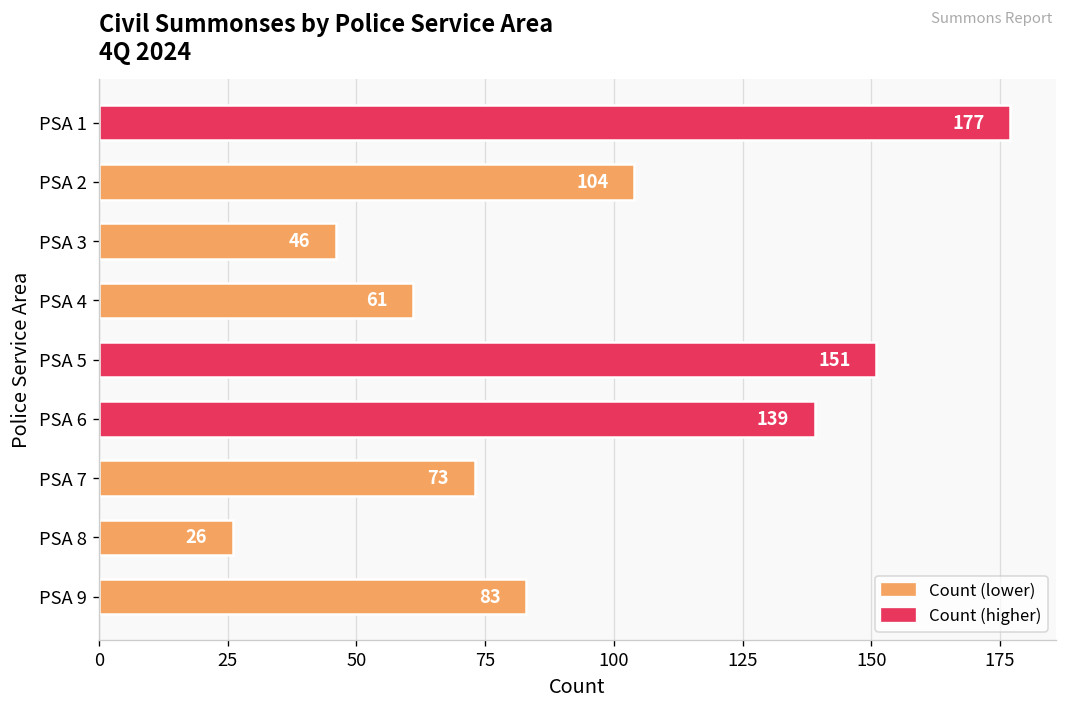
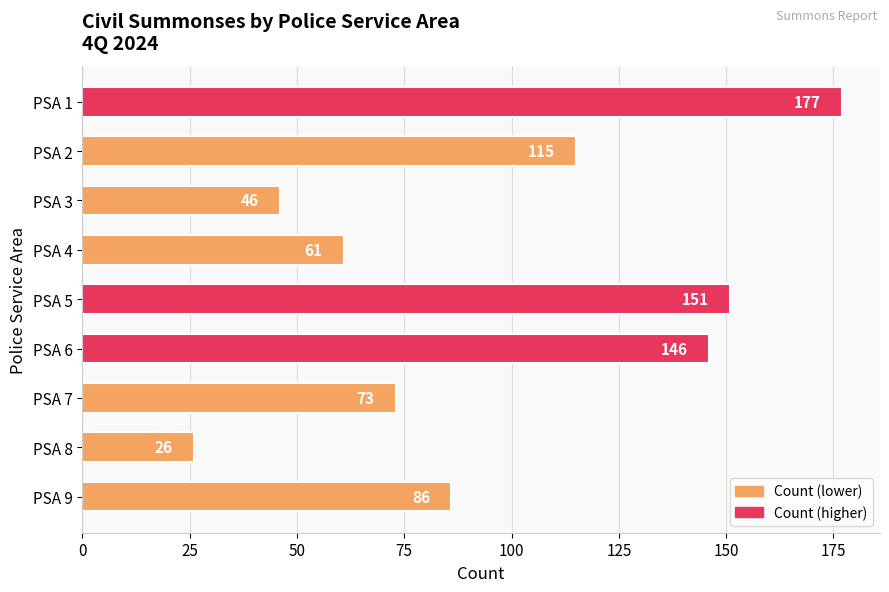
PSA 2: 104 -> 115
PSA 6: 139 -> 146
PSA 9: 83 -> 86
